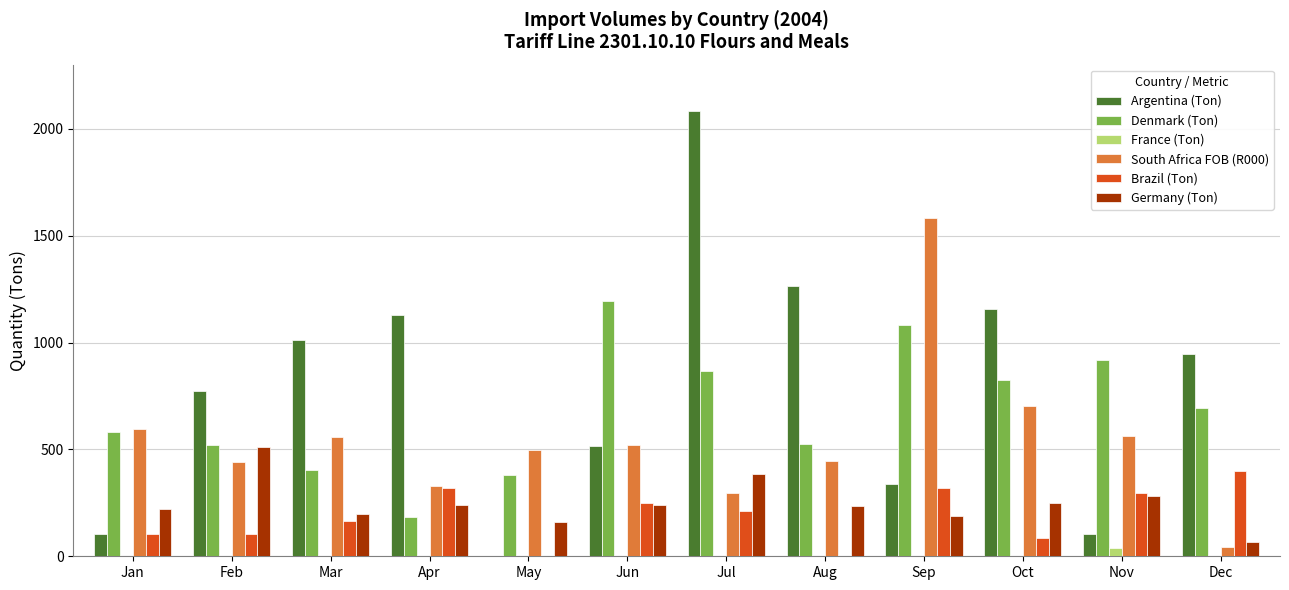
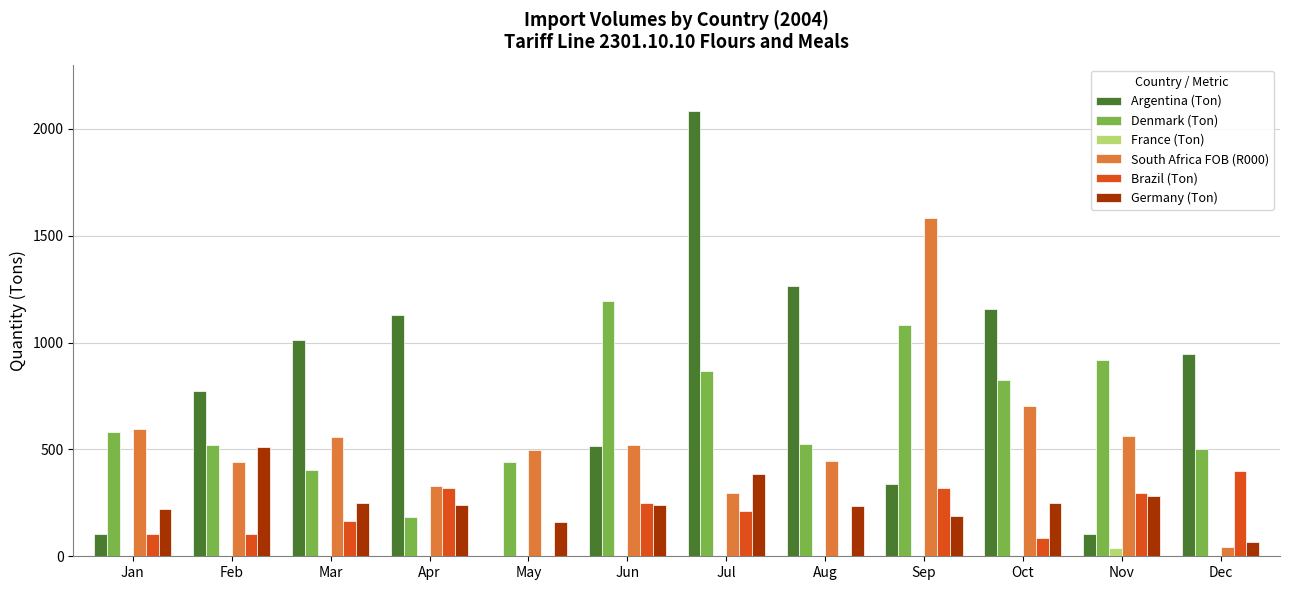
Germany (Ton), Mar: 200 -> 250
Denmark (Ton), May: 380 -> 440
Denmark (Ton), Dec: 700 -> 500
